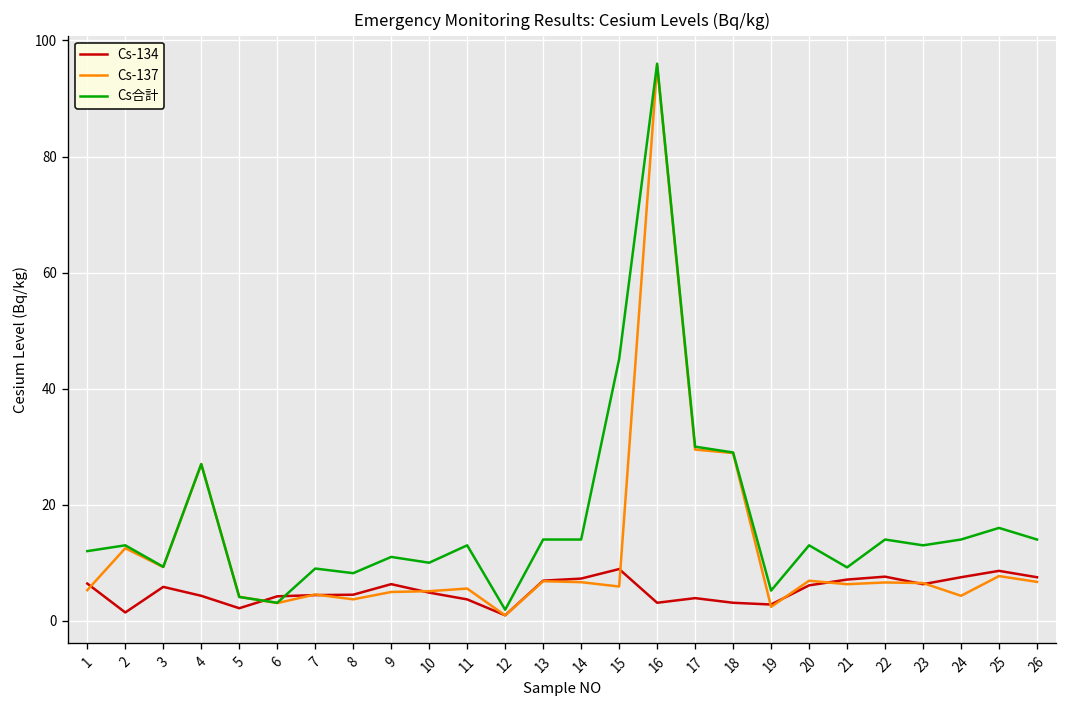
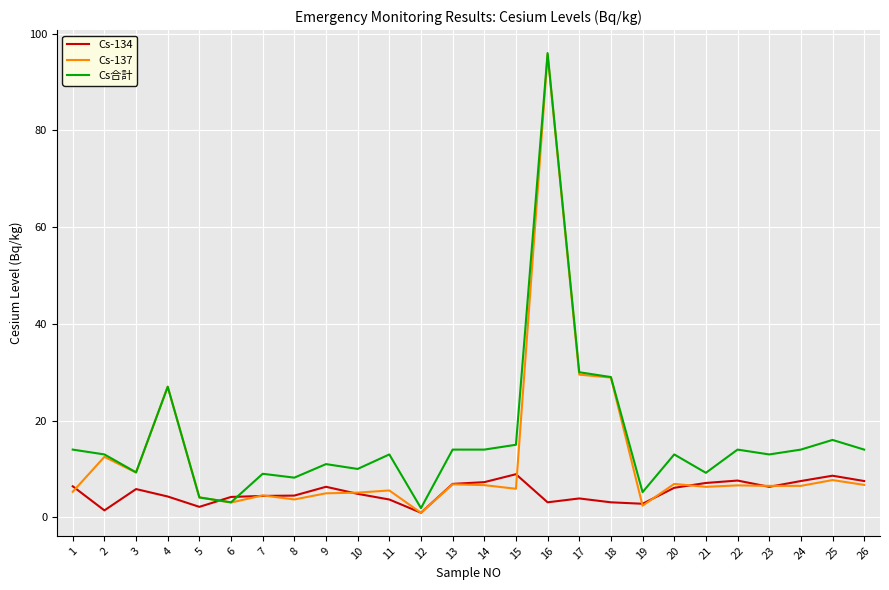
Cs合計, 1: 12 -> 14
Cs合計, 15: 45 -> 15
Cs-137, 24: 4 -> 7
